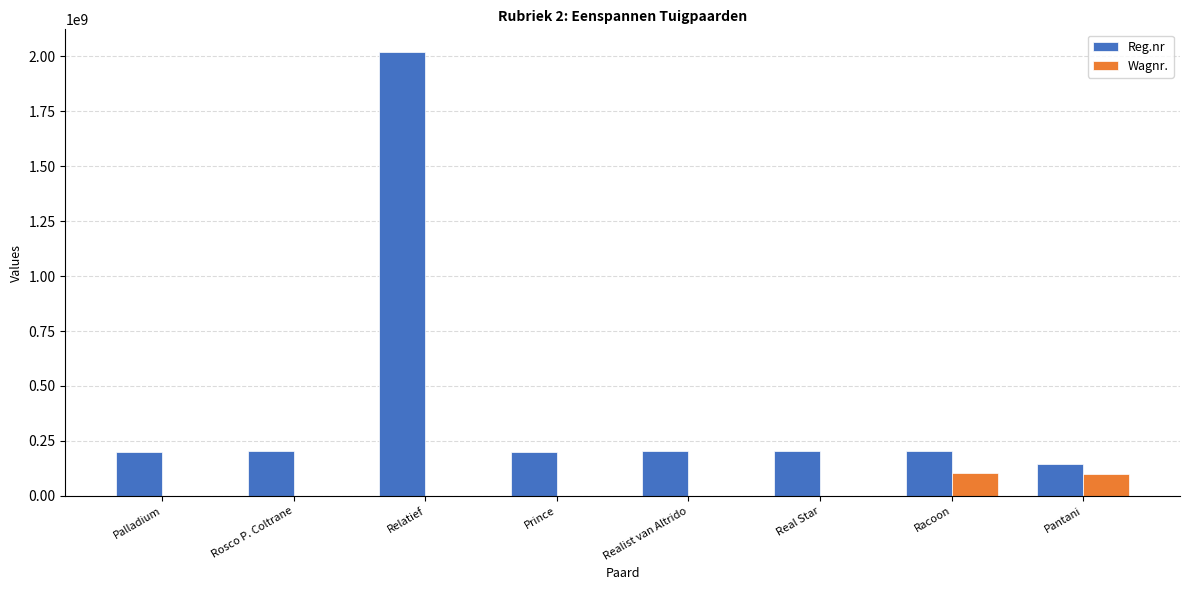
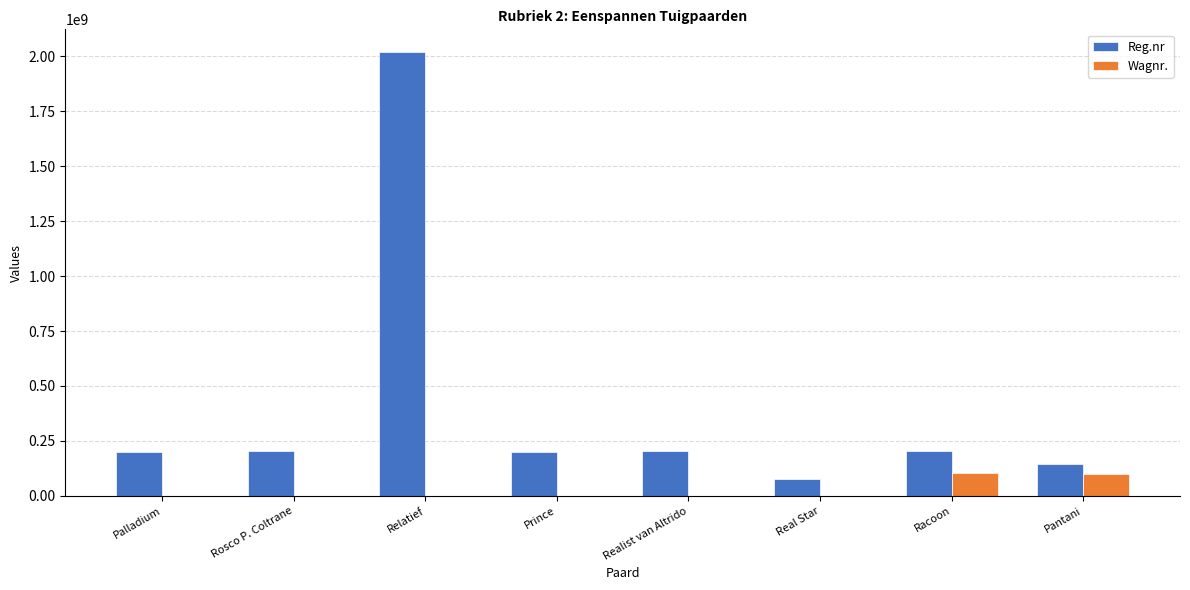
Reg.nr, Real Star: 200000000 -> 80000000
